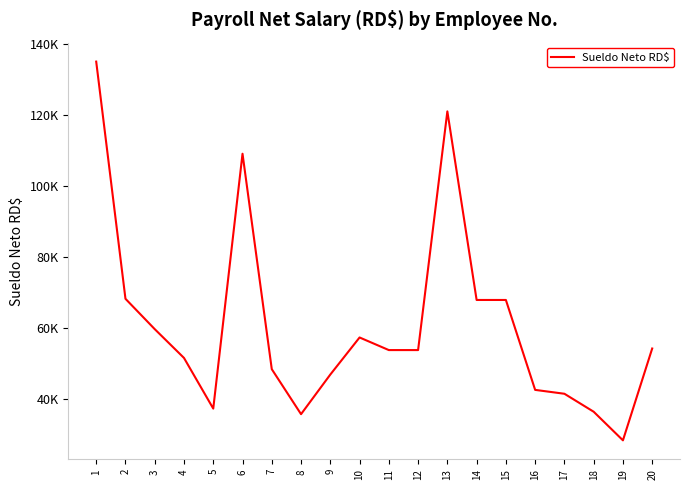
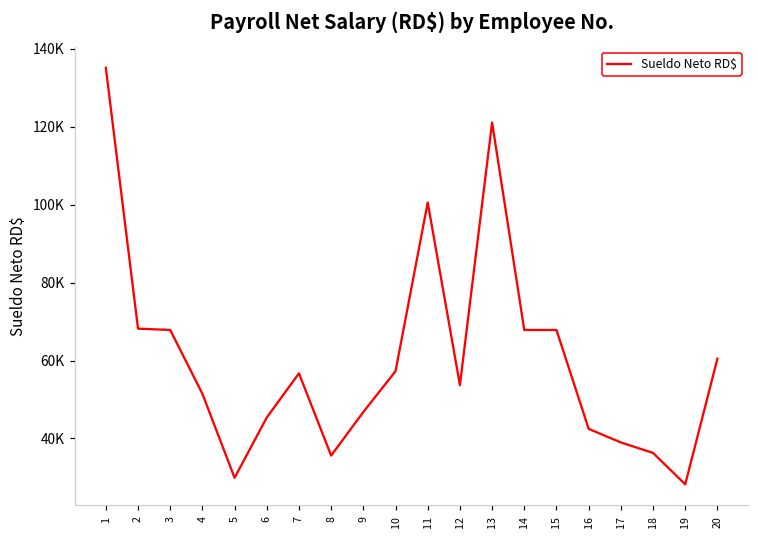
3: 60000 -> 68000
5: 37000 -> 30000
6: 109000 -> 45000
7: 48000 -> 57000
11: 54000 -> 101000
17: 41000 -> 39000
20: 54000 -> 60000
